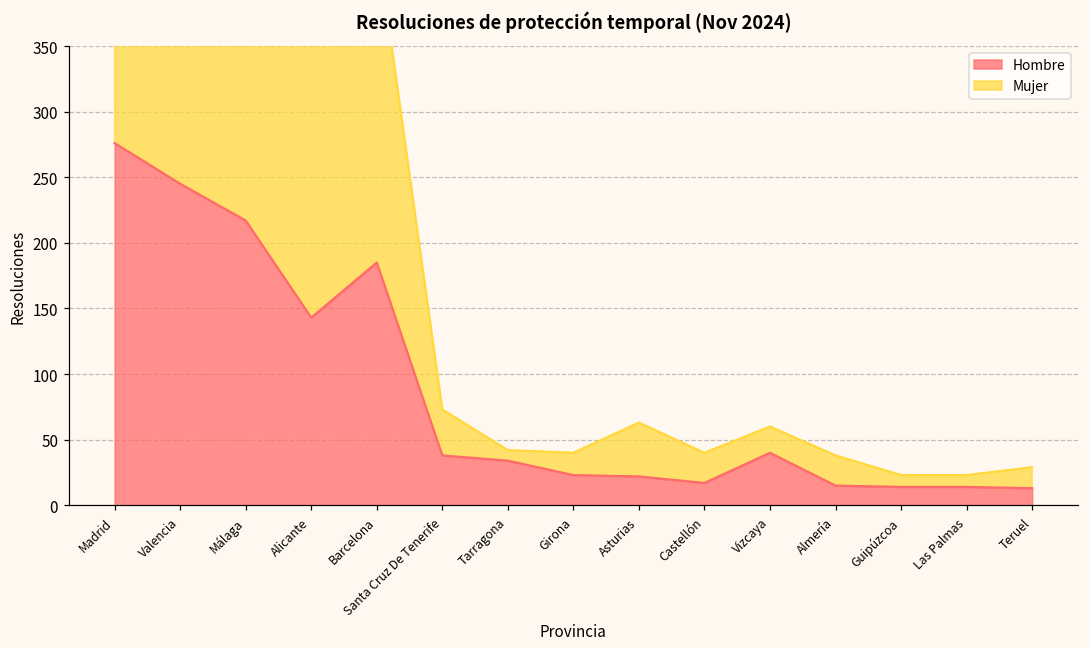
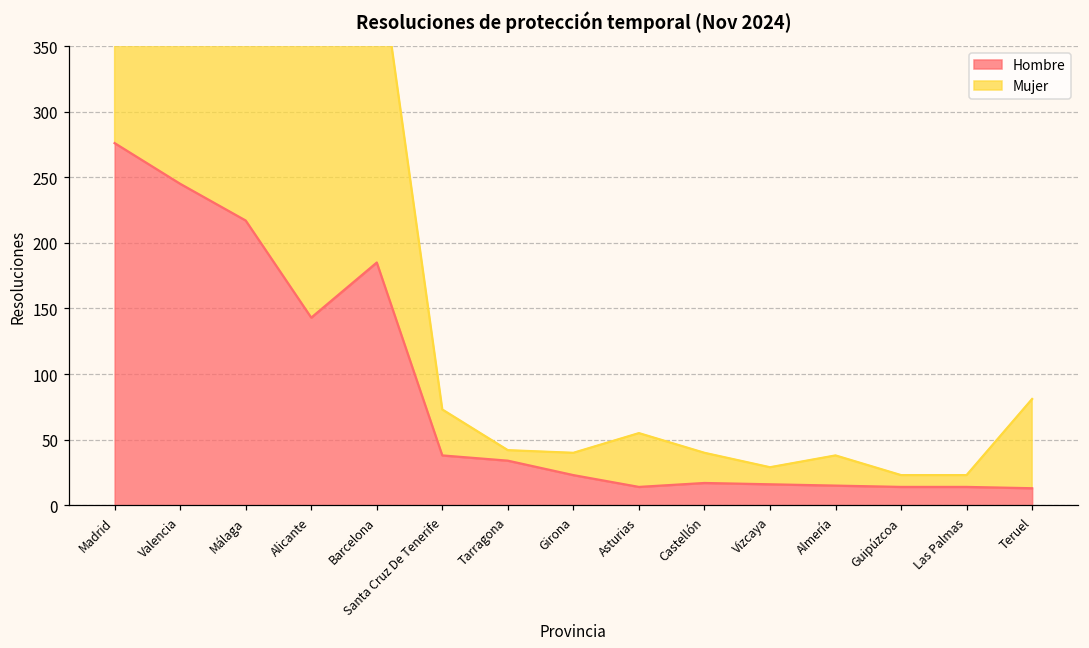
Hombre, Asturias: 22 -> 14
Hombre, Vizcaya: 40 -> 16
Mujer, Vizcaya: 20 -> 13
Mujer, Teruel: 16 -> 68
